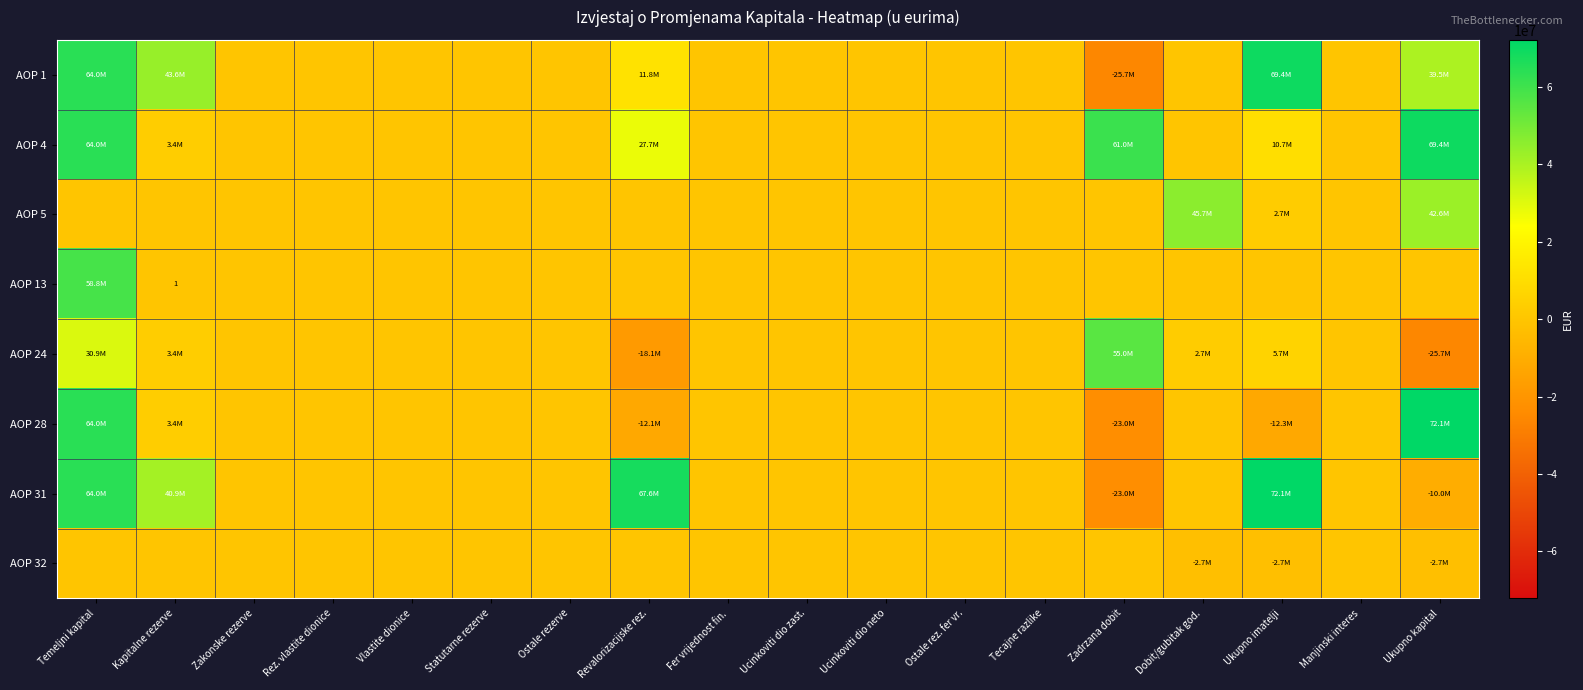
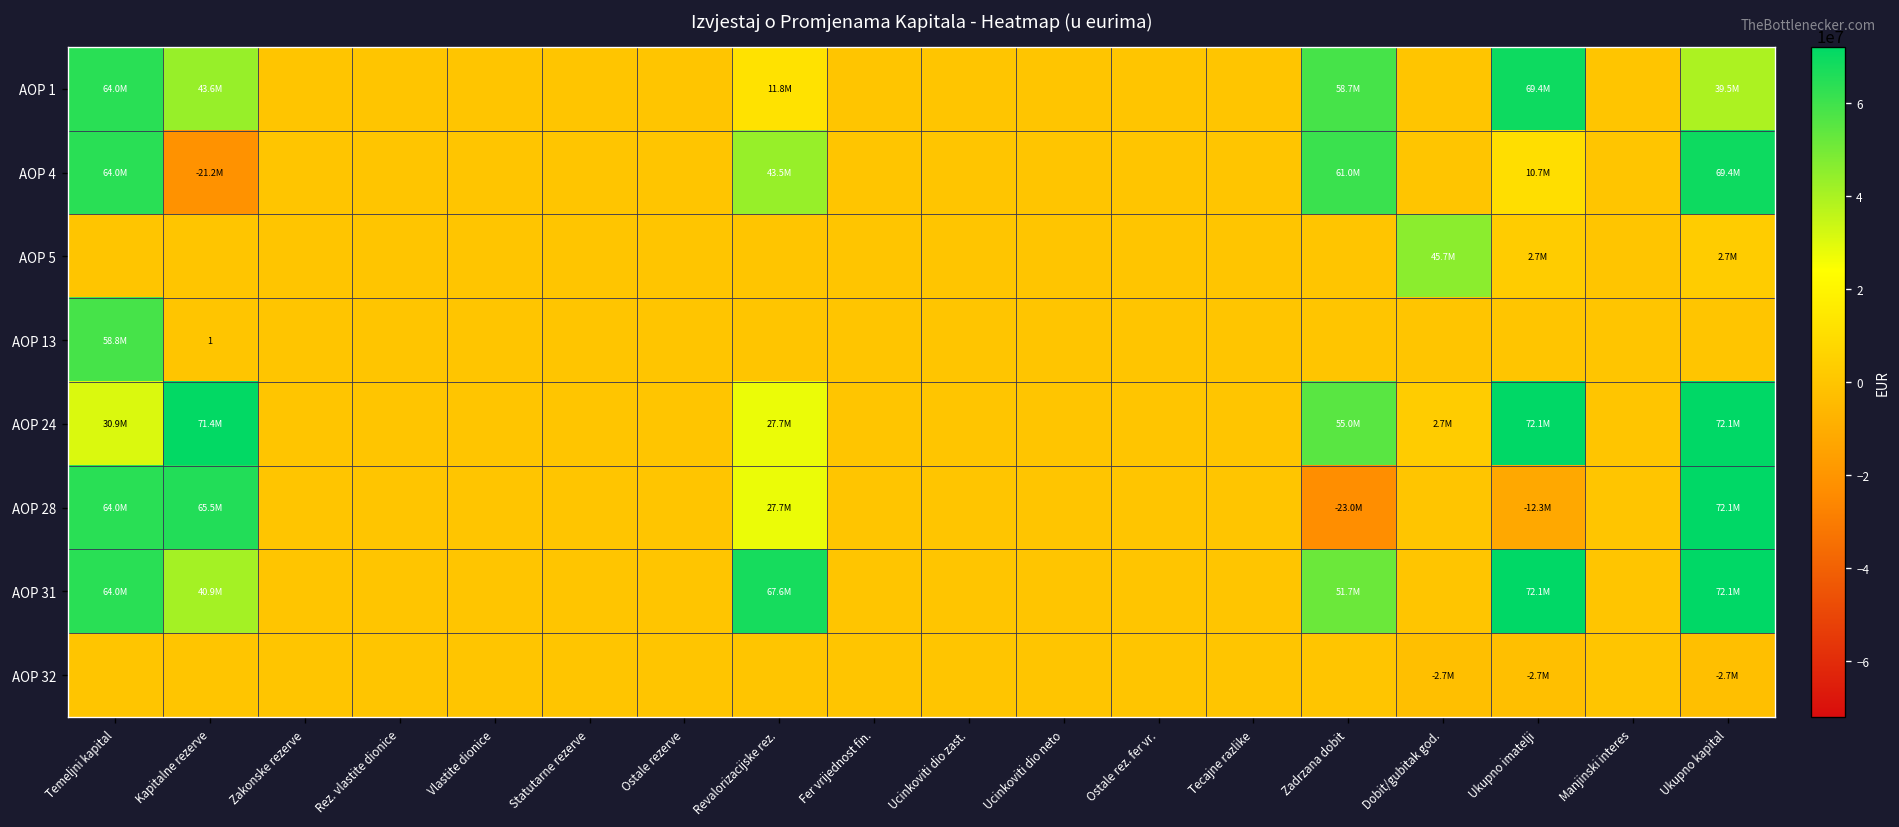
AOP 1, Zadrzana dobit: -25.7M -> 58.7M
AOP 4, Kapitalne rezerve: 3.4M -> -21.2M
AOP 4, Revalorizacijske rez.: 27.7M -> 43.5M
AOP 5, Ukupno kapital: 42.6M -> 2.7M
AOP 24, Kapitalne rezerve: 3.4M -> 71.4M
AOP 24, Revalorizacijske rez.: -18.1M -> 27.7M
AOP 24, Ukupno imatelji: 5.7M -> 72.1M
AOP 24, Ukupno kapital: -25.7M -> 72.1M
AOP 28, Kapitalne rezerve: 3.4M -> 65.5M
AOP 28, Revalorizacijske rez.: -12.1M -> 27.7M
AOP 31, Zadrzana dobit: -23.0M -> 51.7M
AOP 31, Ukupno kapital: -10.0M -> 72.1M
